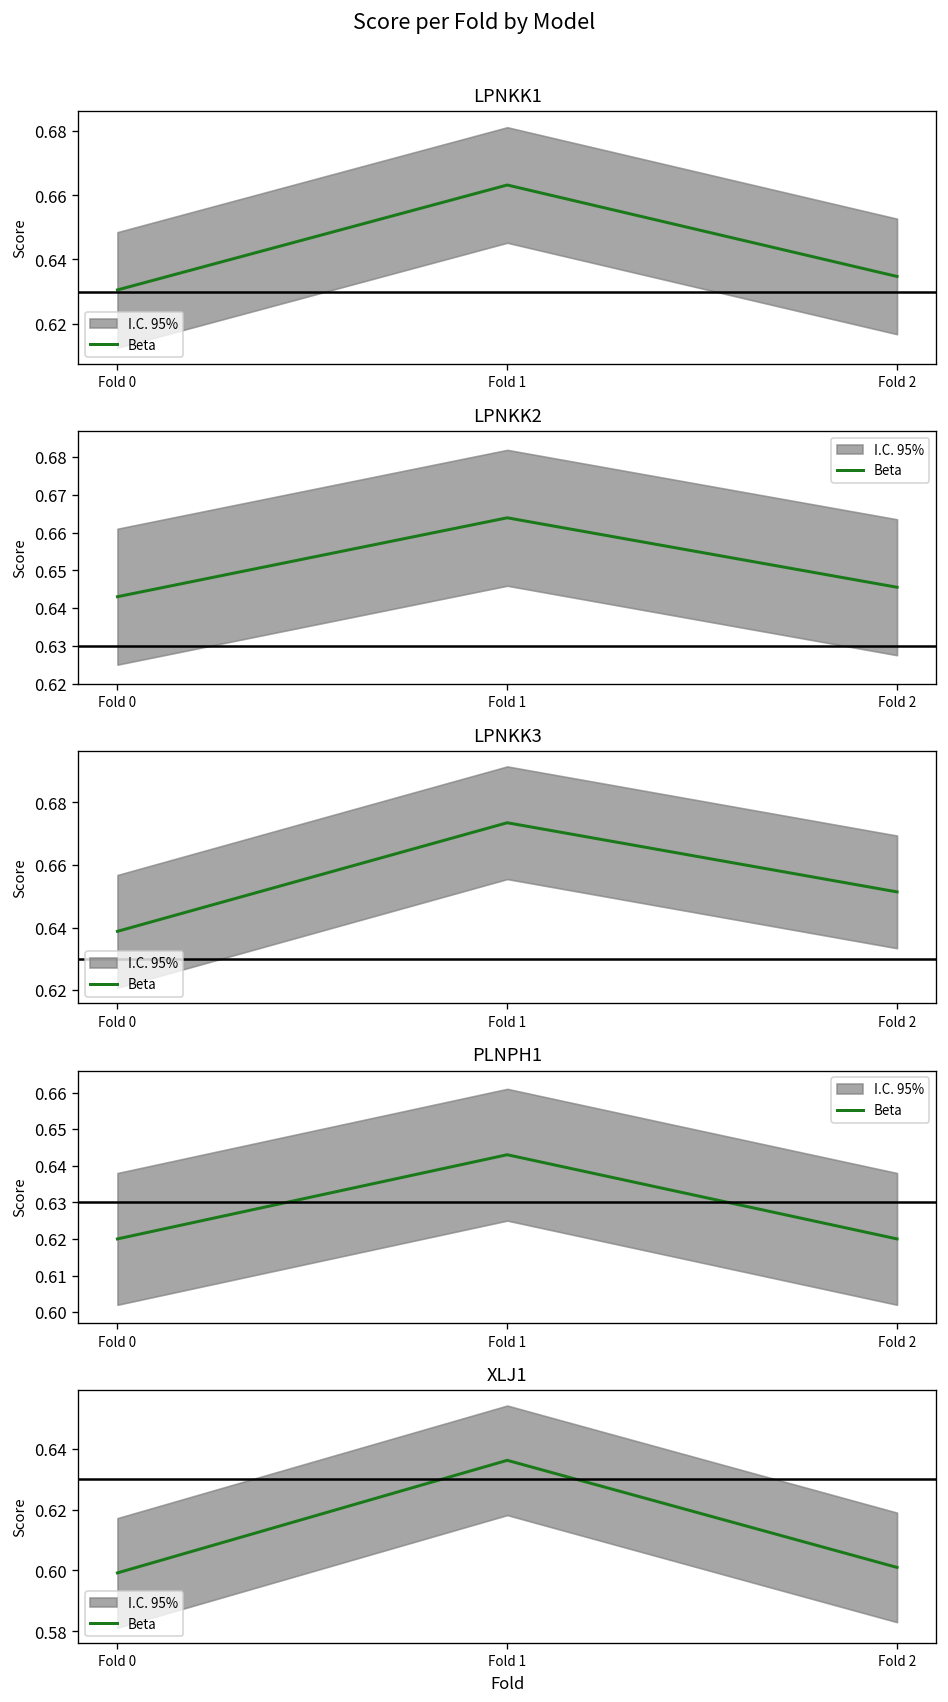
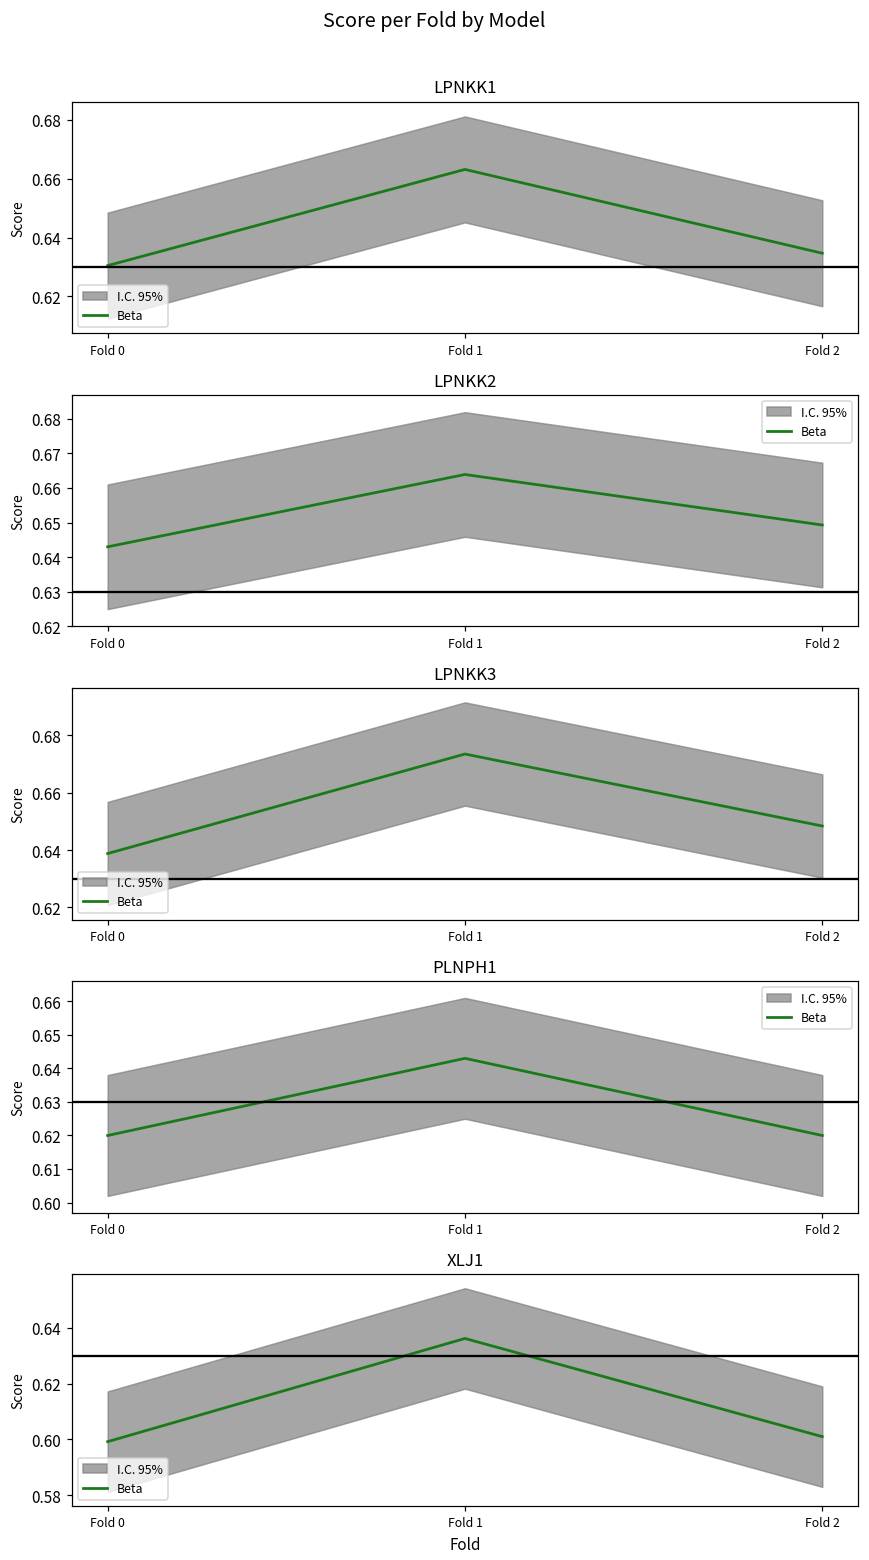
LPNKK2, Beta, Fold 2: 0.646 -> 0.649
LPNKK3, Beta, Fold 2: 0.651 -> 0.648
